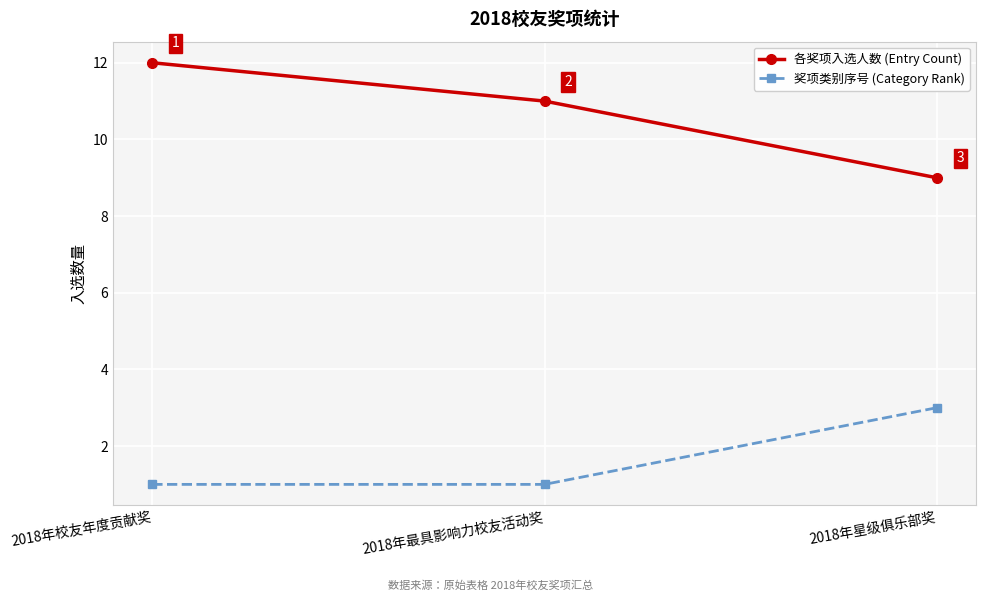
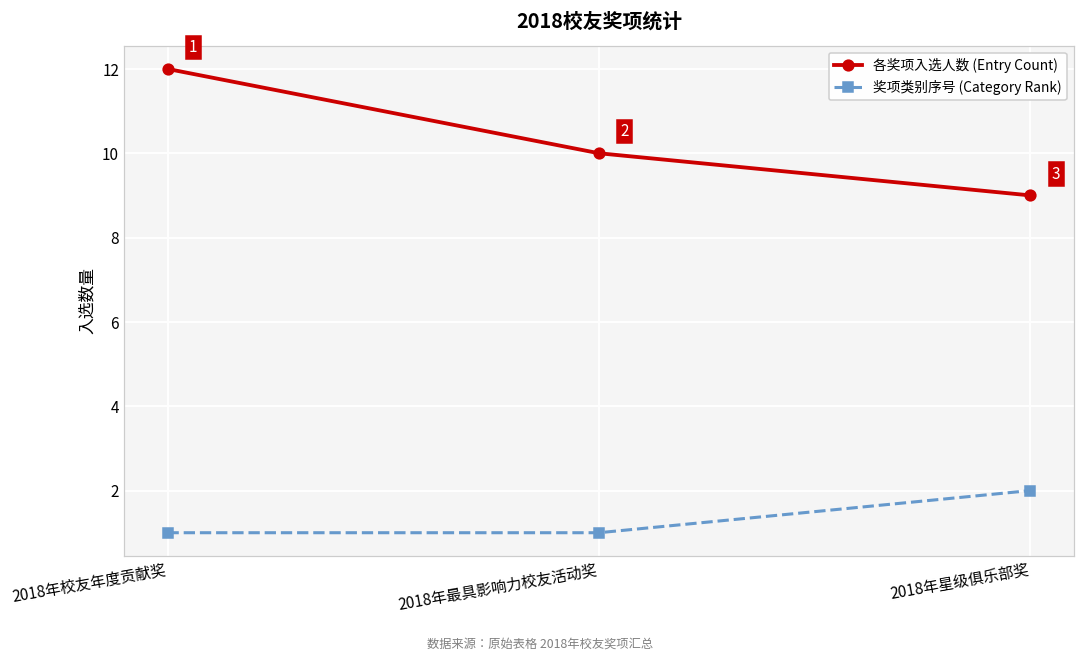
各奖项入选人数 (Entry Count), 2018年最具影响力校友活动奖: 11 -> 10
奖项类别序号 (Category Rank), 2018年星级俱乐部奖: 3 -> 2
